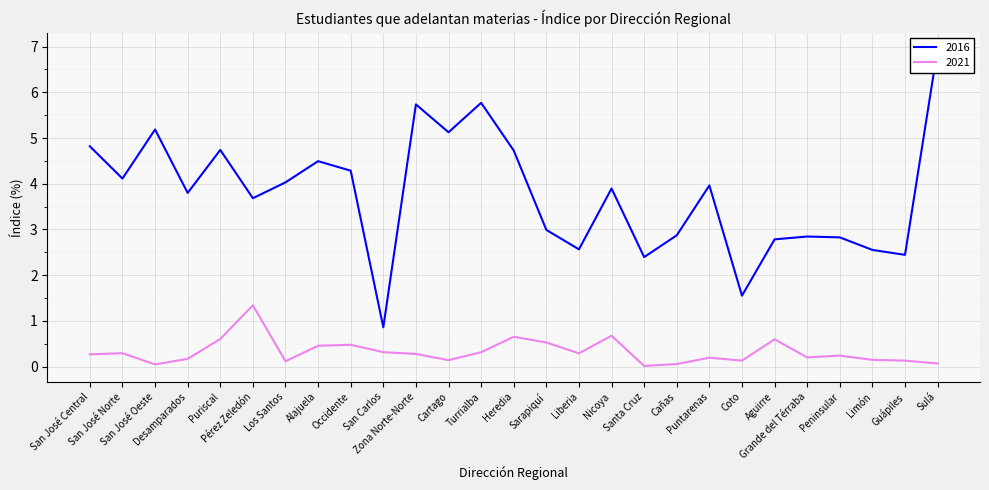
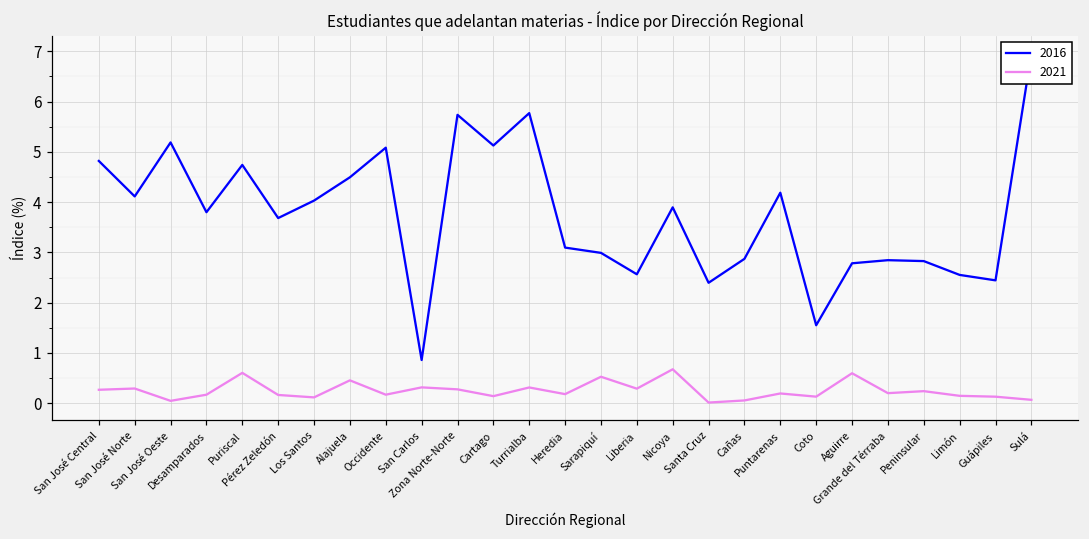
2021, Pérez Zeledón: 1.3 -> 0.2
2016, Occidente: 4.3 -> 5.1
2021, Occidente: 0.5 -> 0.2
2016, Heredia: 4.7 -> 3.1
2021, Heredia: 0.7 -> 0.2
2016, Puntarenas: 4.0 -> 4.2
